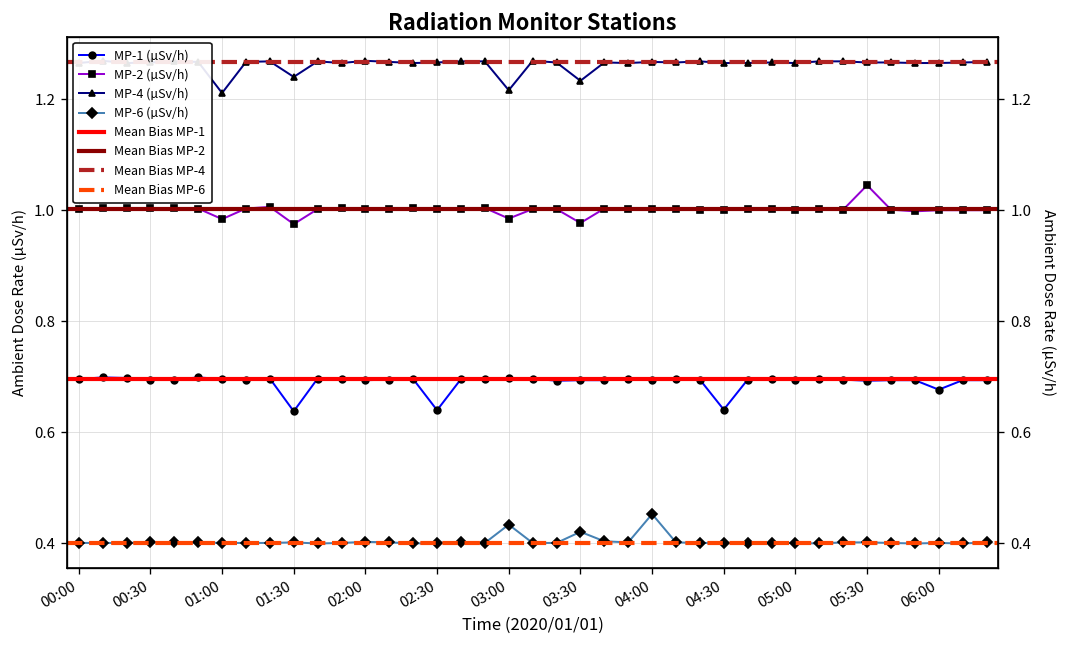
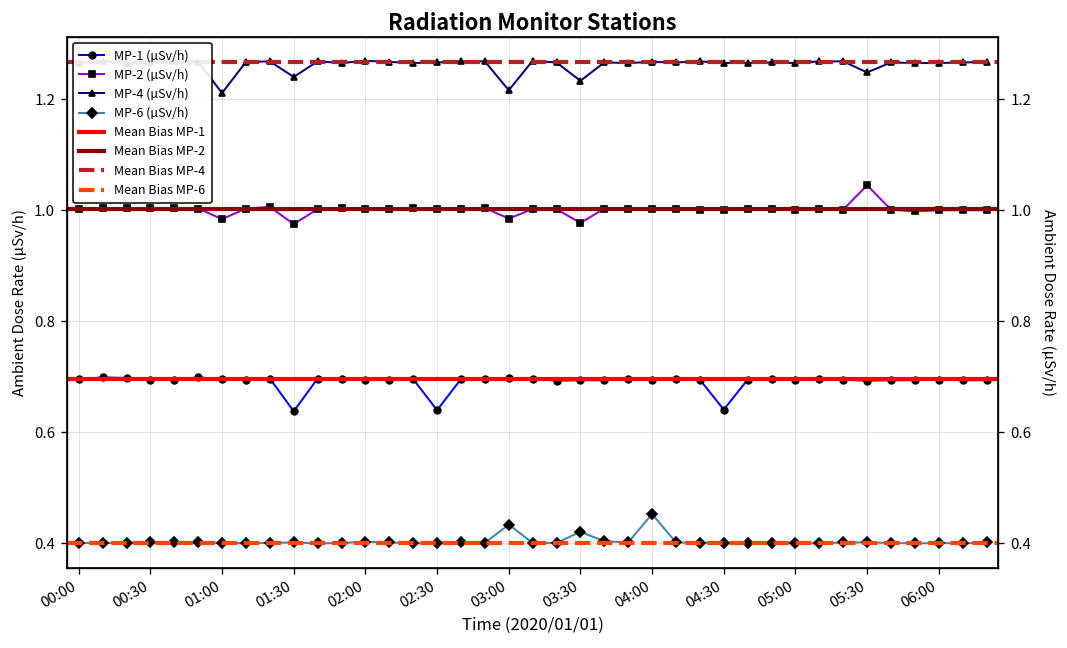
MP-4 (µSv/h), 05:30: 1.27 -> 1.25
MP-1 (µSv/h), 06:00: 0.68 -> 0.70
